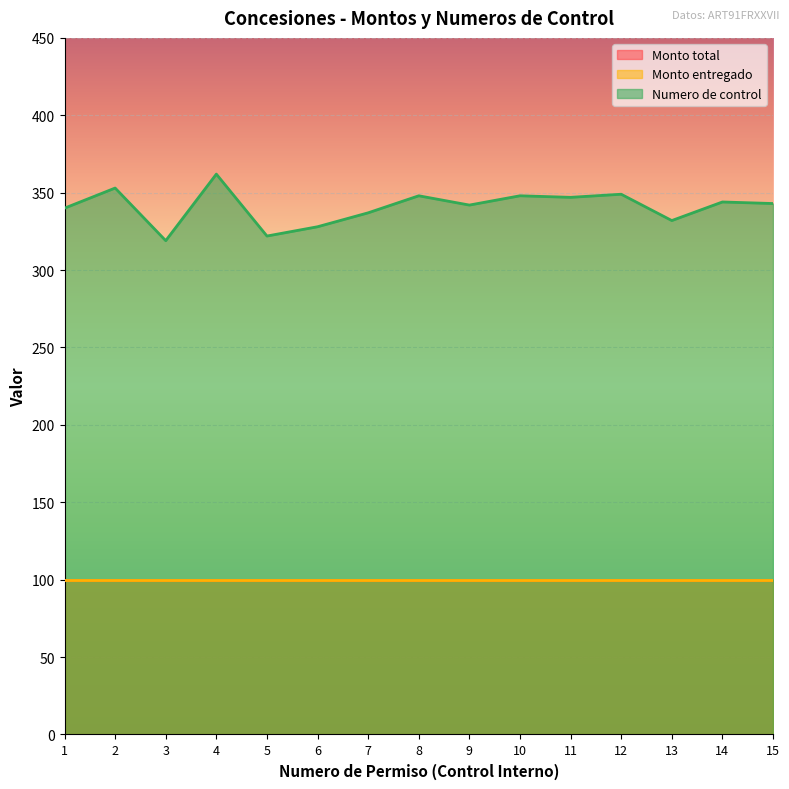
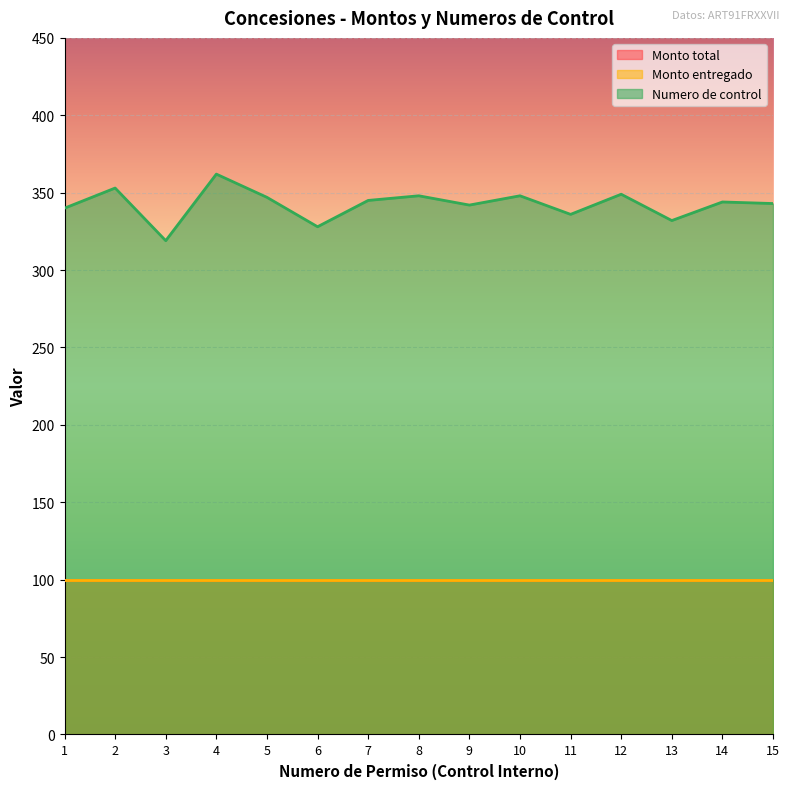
Numero de control, 5: 322 -> 347
Numero de control, 7: 337 -> 345
Numero de control, 11: 347 -> 336
